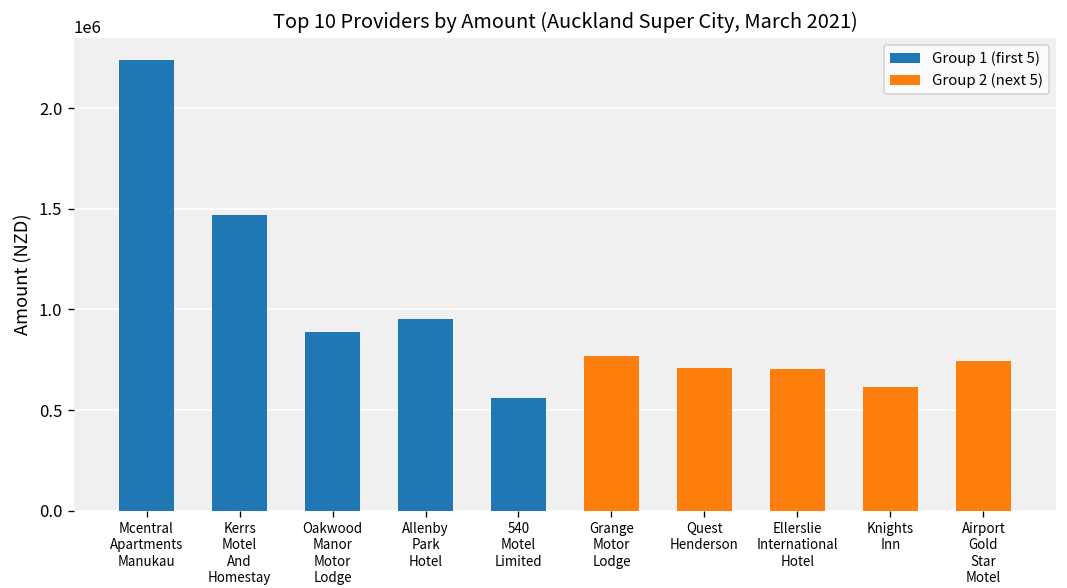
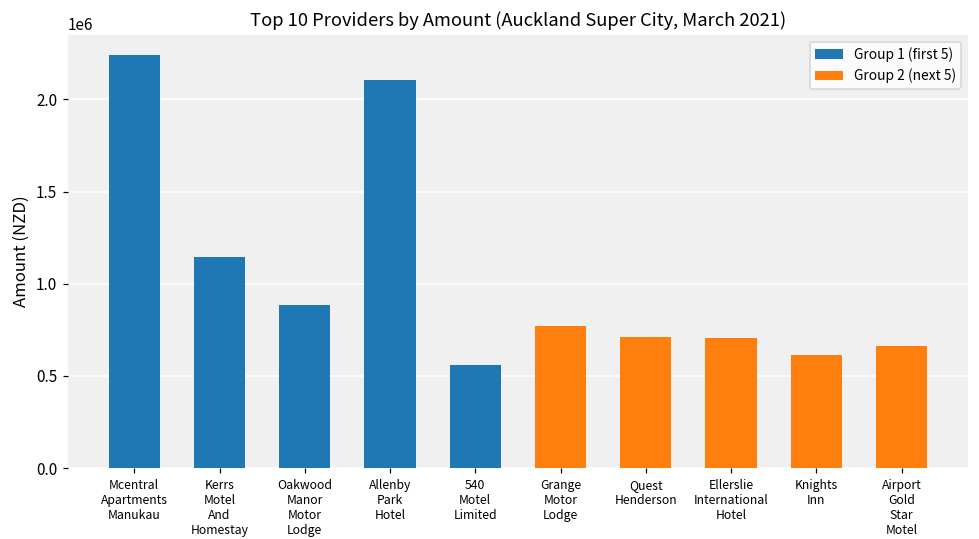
Group 1 (first 5), Kerrs Motel And Homestay: 1470000 -> 1140000
Group 1 (first 5), Allenby Park Hotel: 950000 -> 2100000
Group 2 (next 5), Airport Gold Star Motel: 740000 -> 660000
